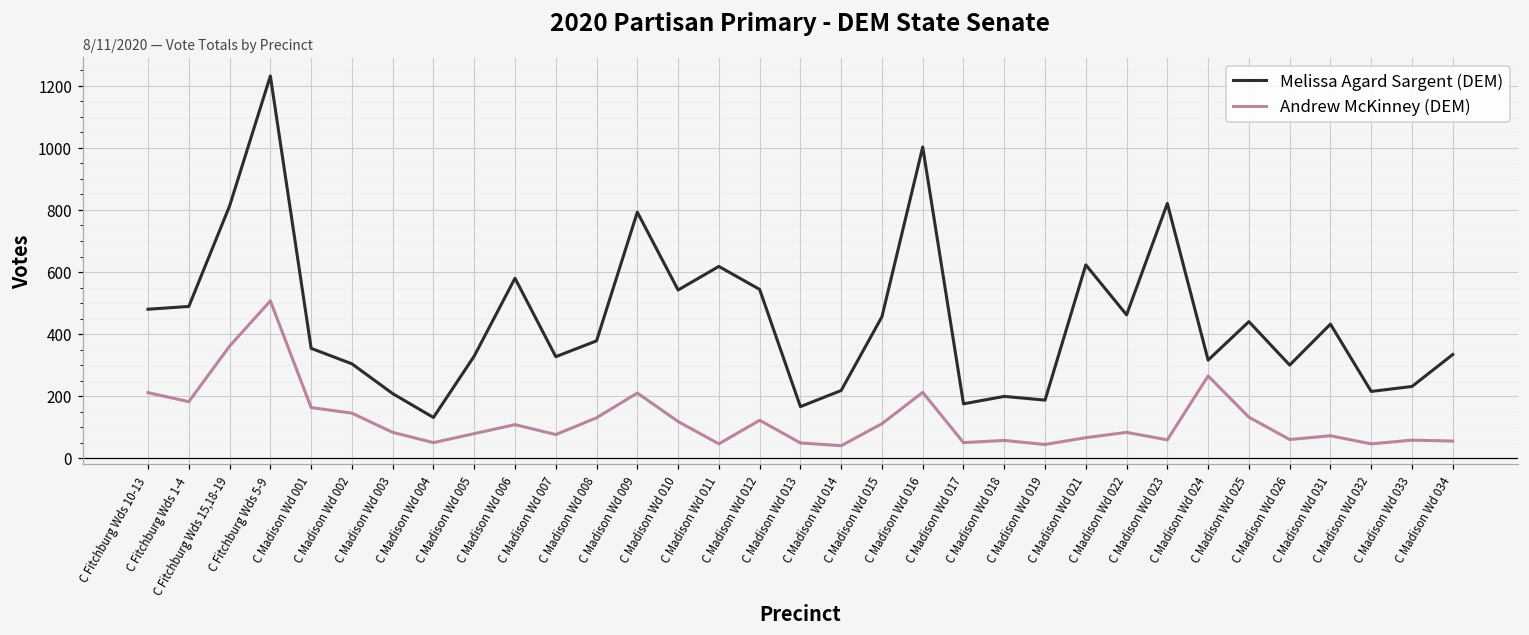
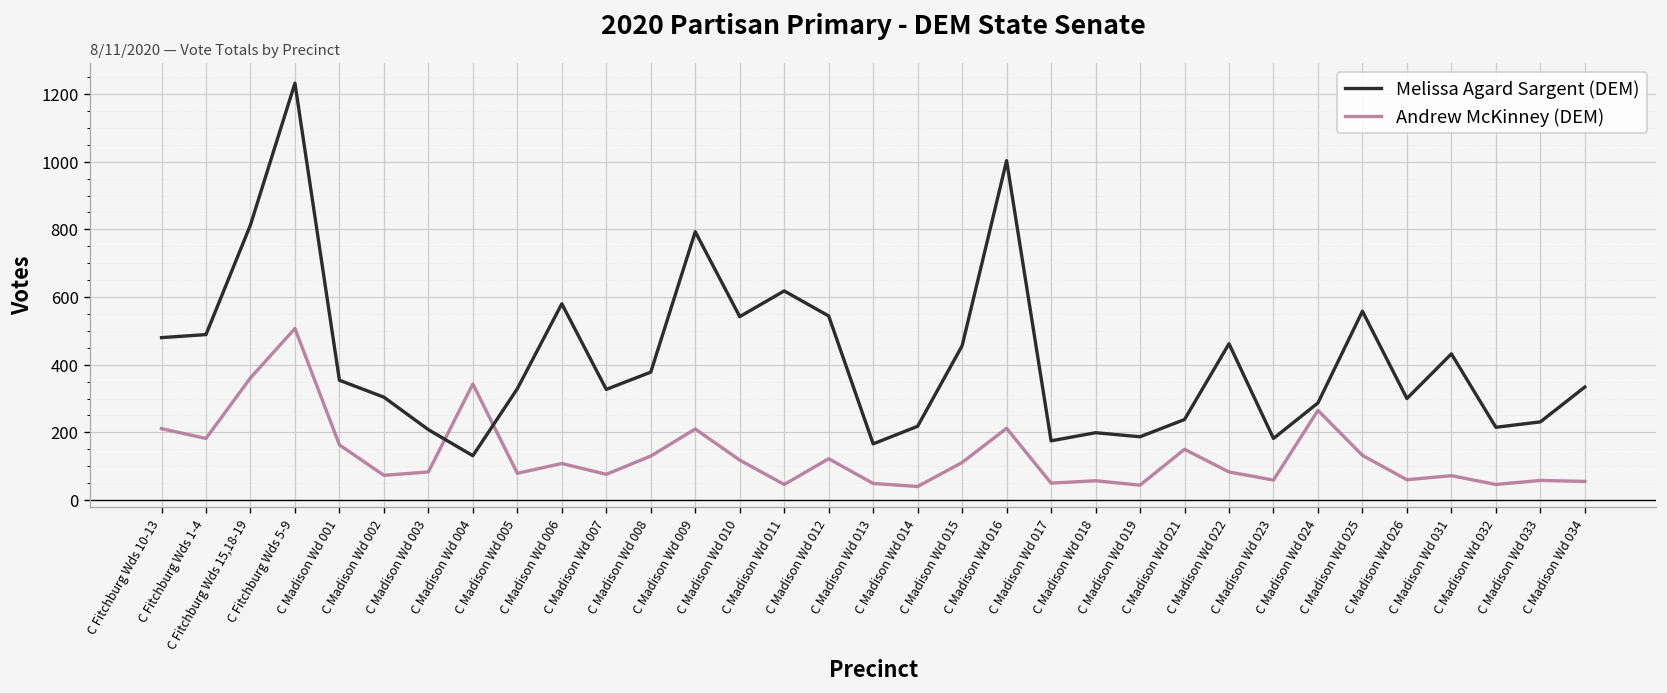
Andrew McKinney (DEM), C Madison Wd 002: 150 -> 70
Andrew McKinney (DEM), C Madison Wd 004: 50 -> 340
Melissa Agard Sargent (DEM), C Madison Wd 021: 620 -> 240
Andrew McKinney (DEM), C Madison Wd 021: 70 -> 150
Melissa Agard Sargent (DEM), C Madison Wd 023: 820 -> 180
Melissa Agard Sargent (DEM), C Madison Wd 024: 320 -> 290
Melissa Agard Sargent (DEM), C Madison Wd 025: 440 -> 560
